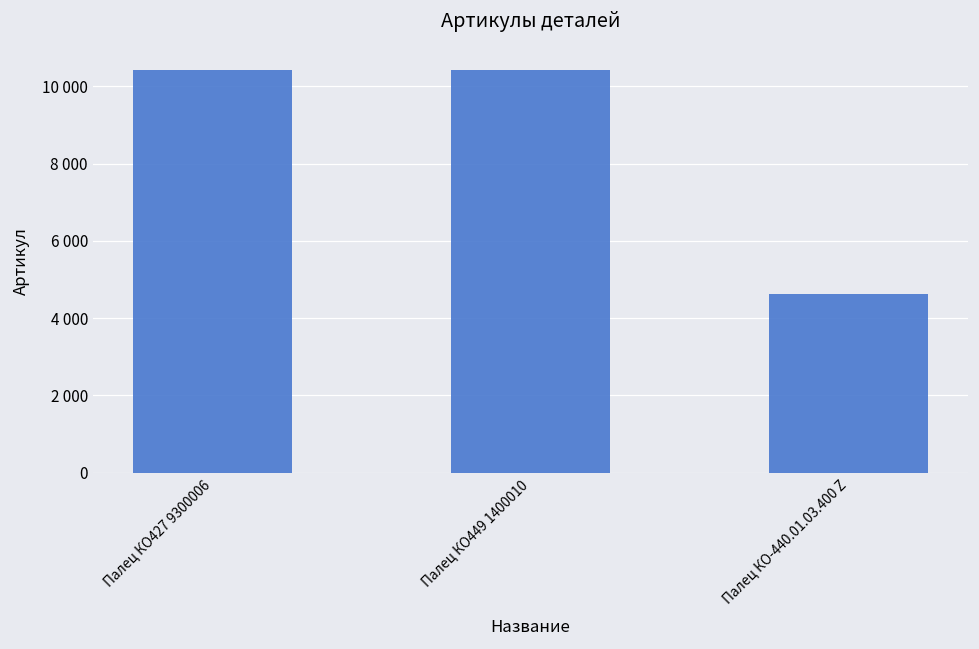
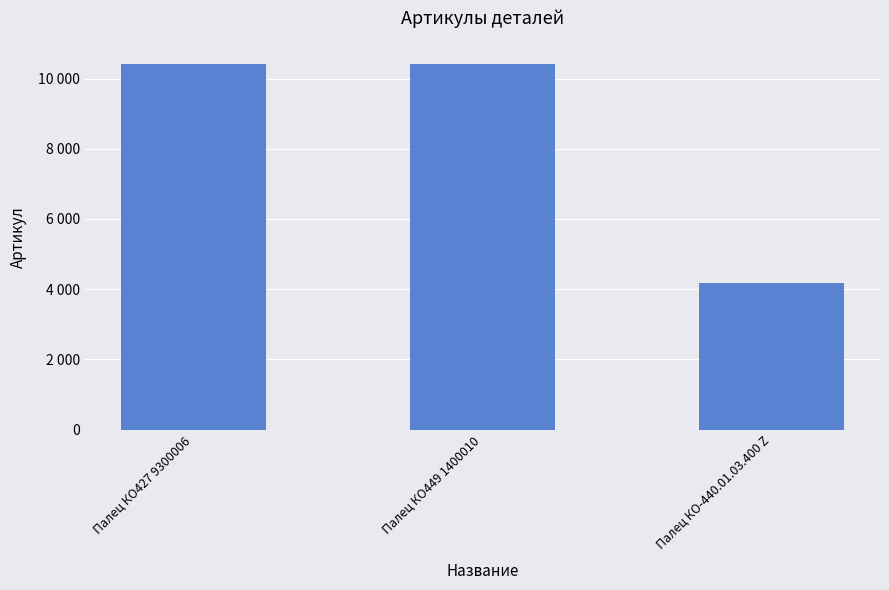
Палец КО-440.01.03.400 Z: 4600 -> 4200
